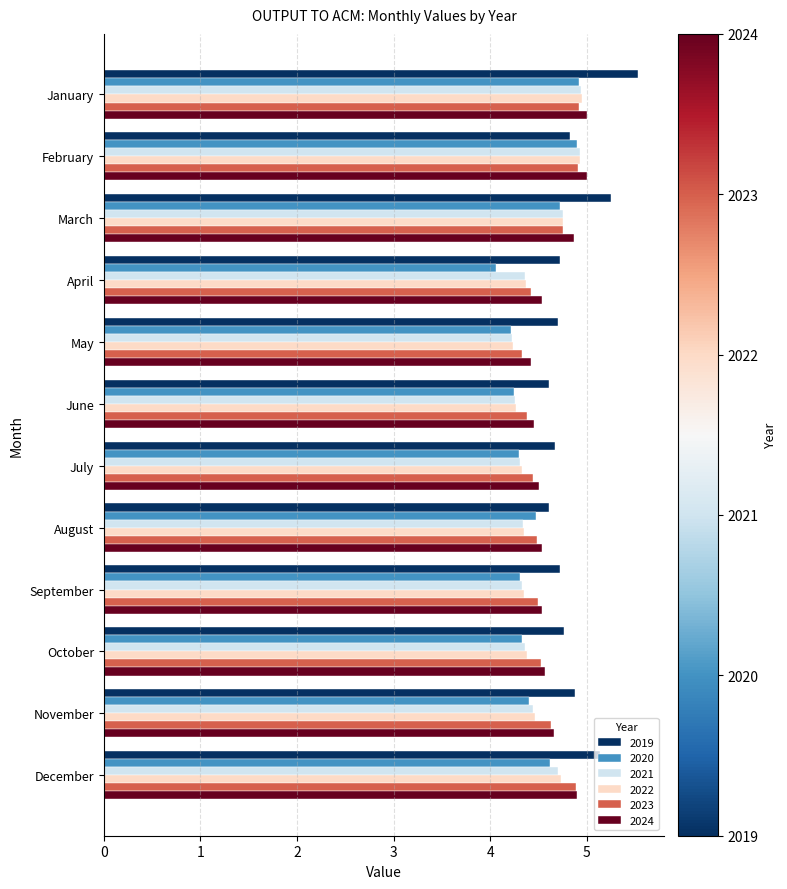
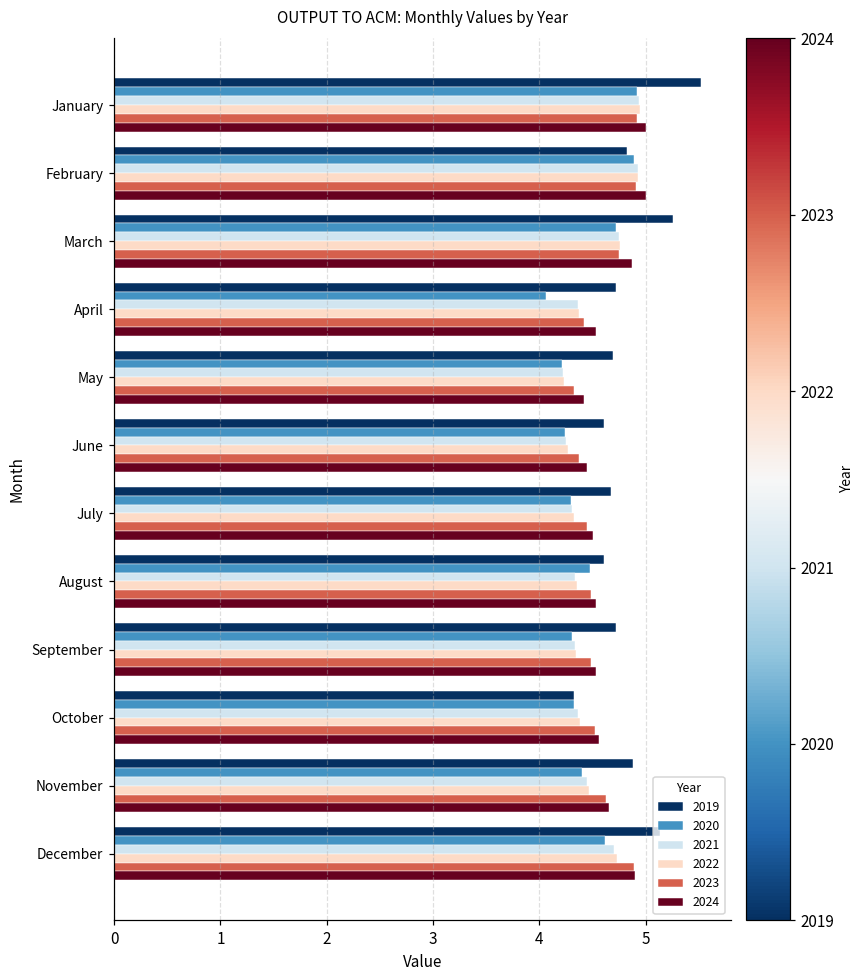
2019, October: 4.8 -> 4.3
